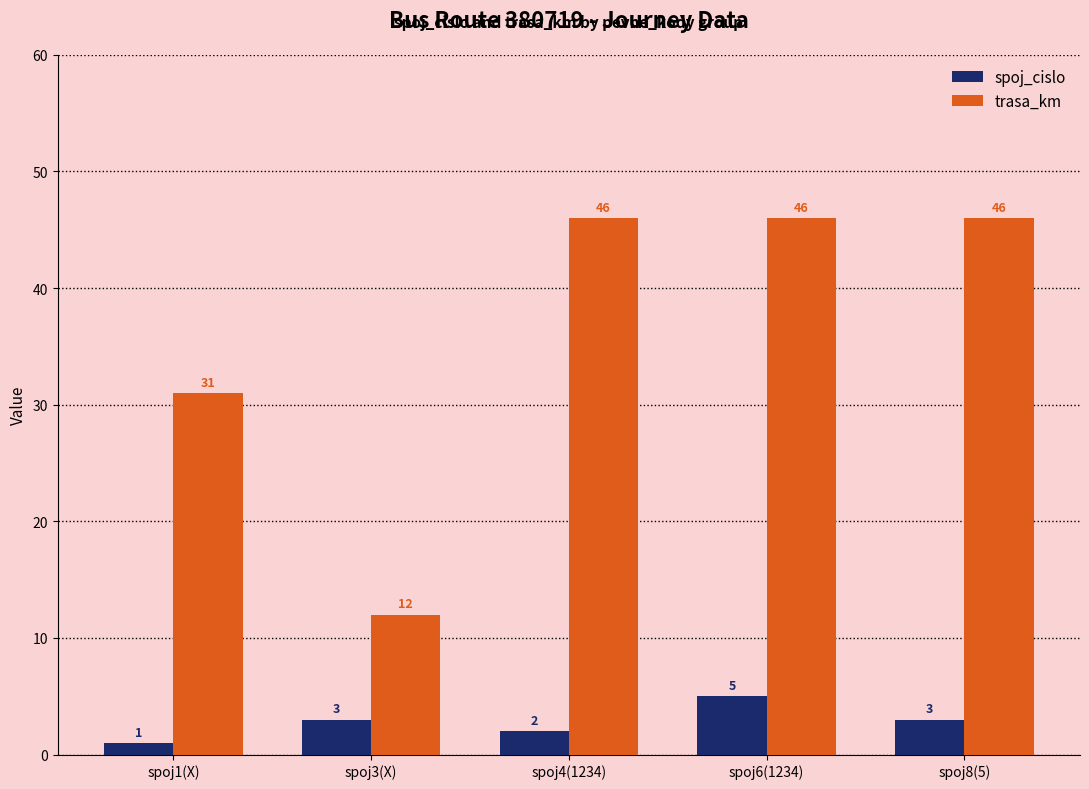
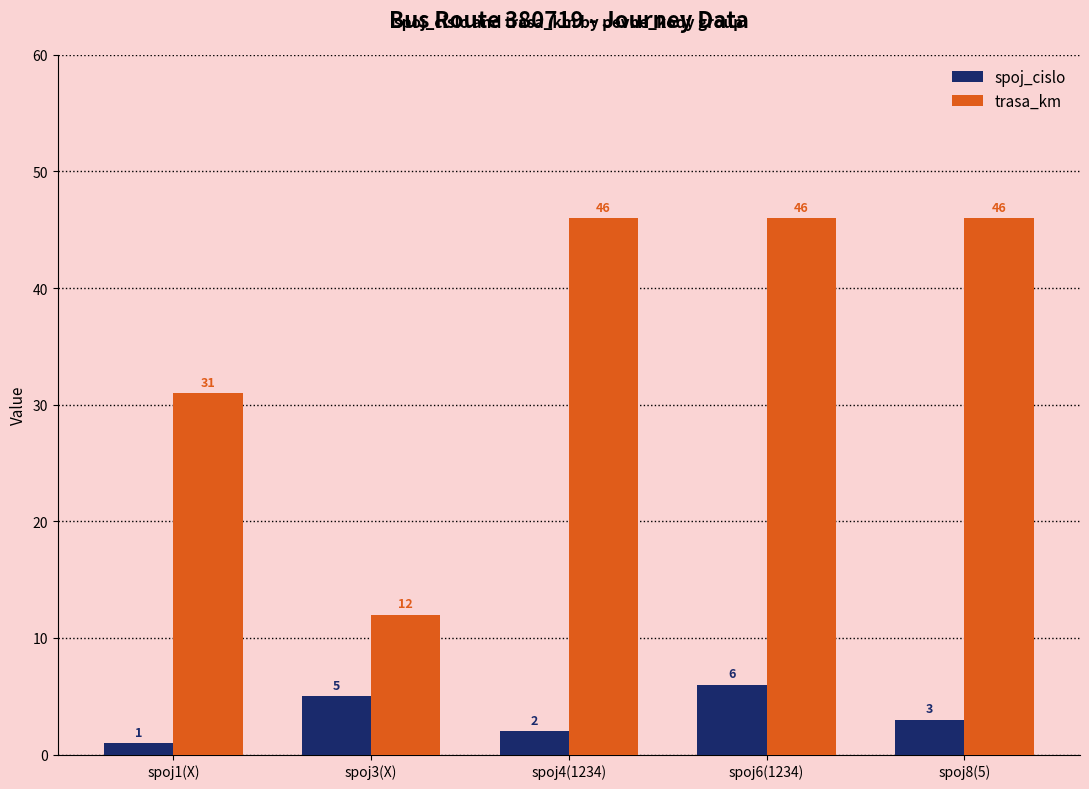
spoj_cislo, spoj3(X): 3 -> 5
spoj_cislo, spoj6(1234): 5 -> 6
